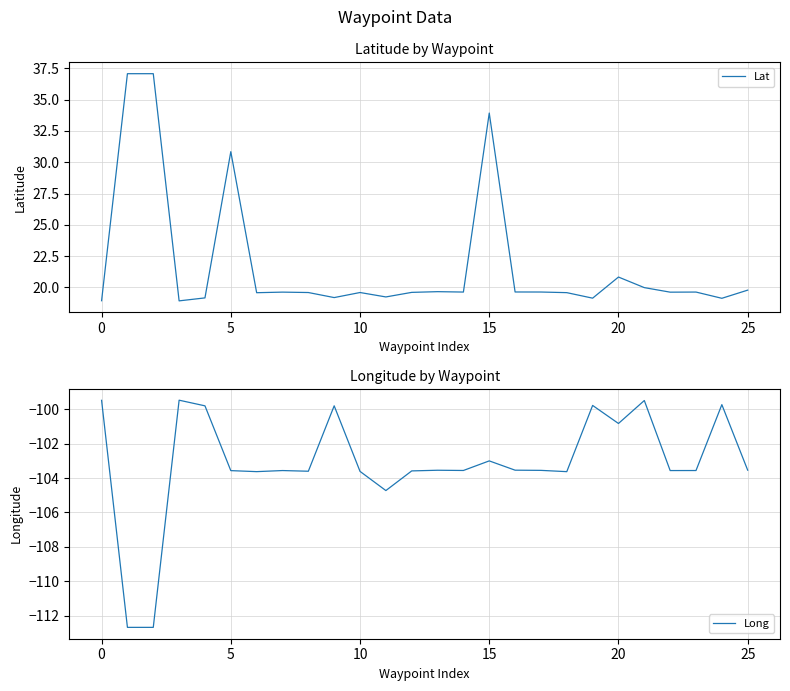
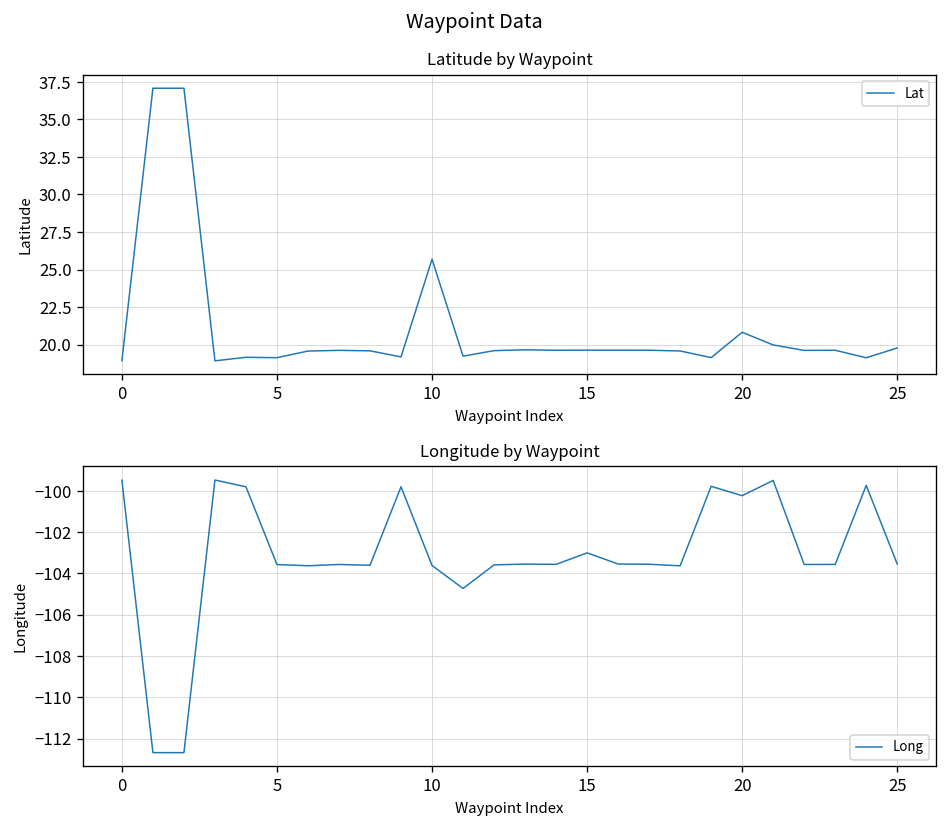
Latitude by Waypoint, 5: 30.8 -> 19.1
Latitude by Waypoint, 10: 19.6 -> 25.7
Latitude by Waypoint, 15: 33.9 -> 19.6
Longitude by Waypoint, 20: -100.8 -> -100.2
